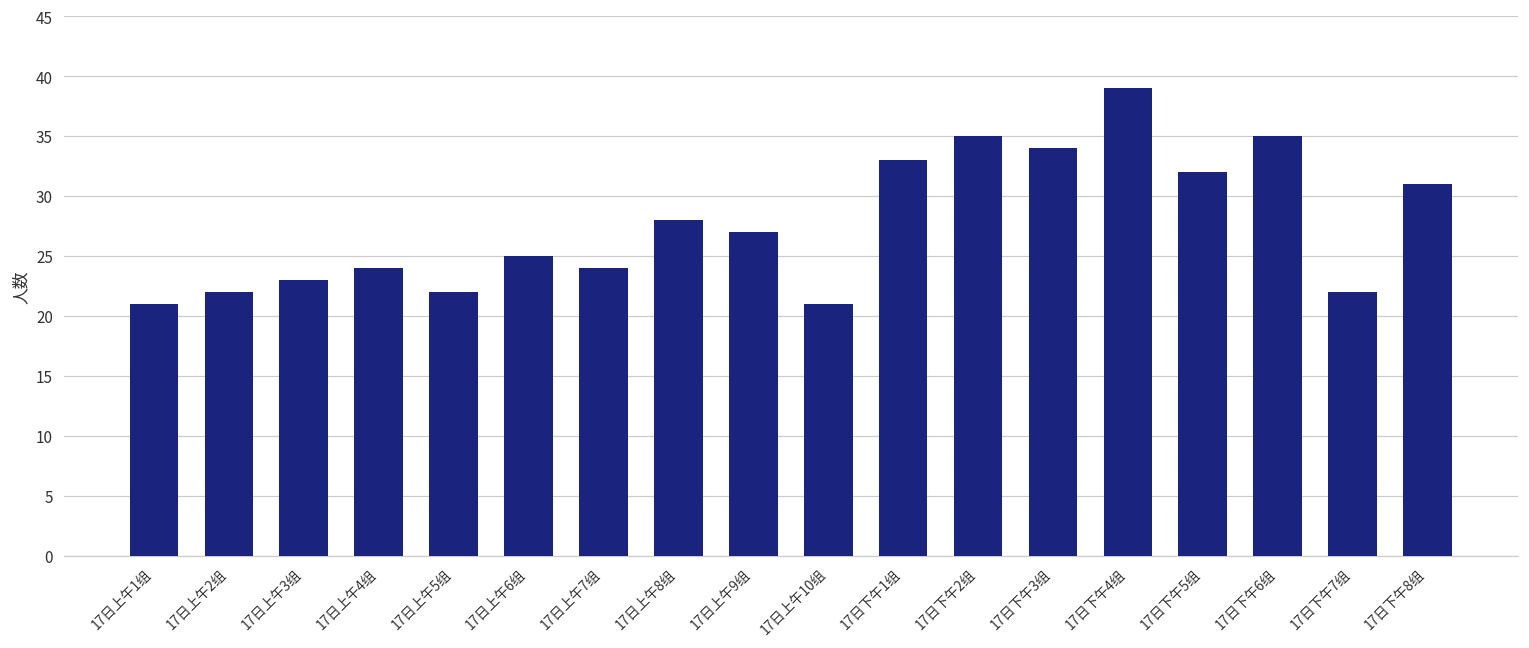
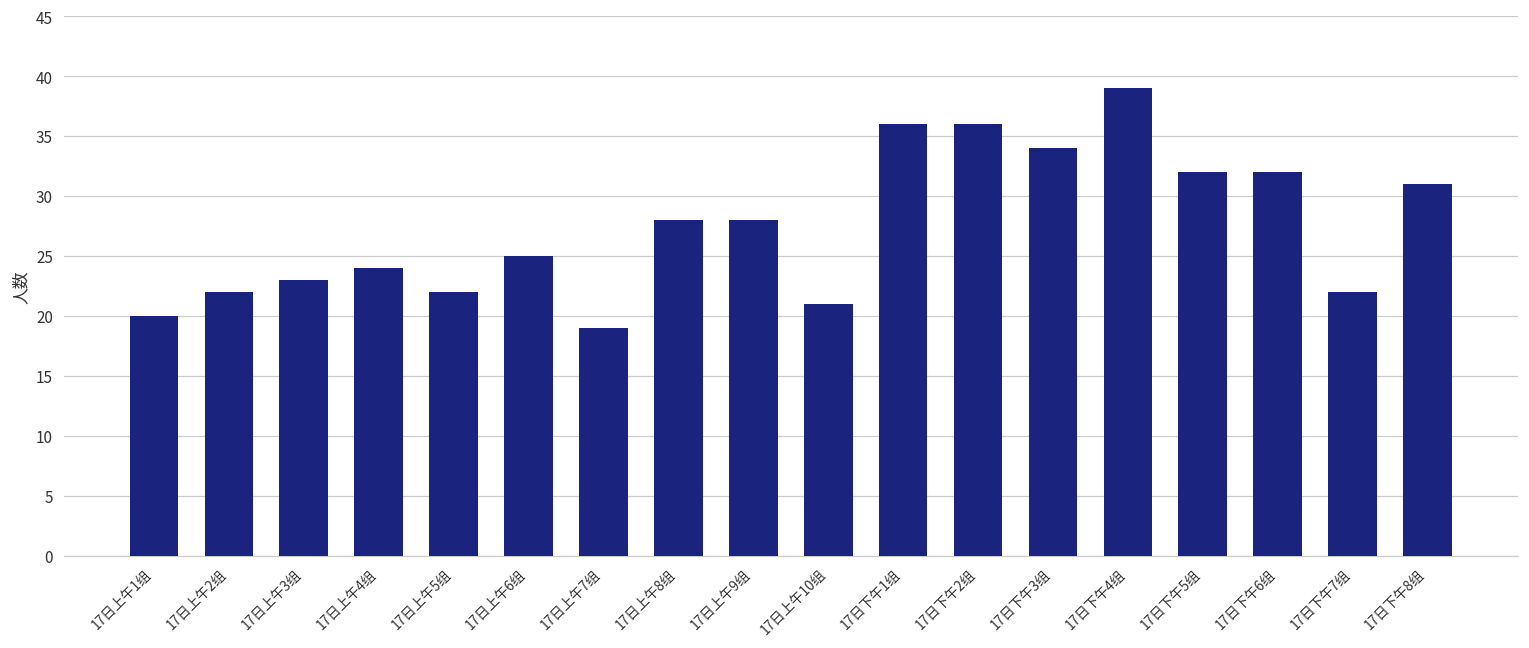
17日上午1组: 21 -> 20
17日上午7组: 24 -> 19
17日上午9组: 27 -> 28
17日下午1组: 33 -> 36
17日下午2组: 35 -> 36
17日下午6组: 35 -> 32
